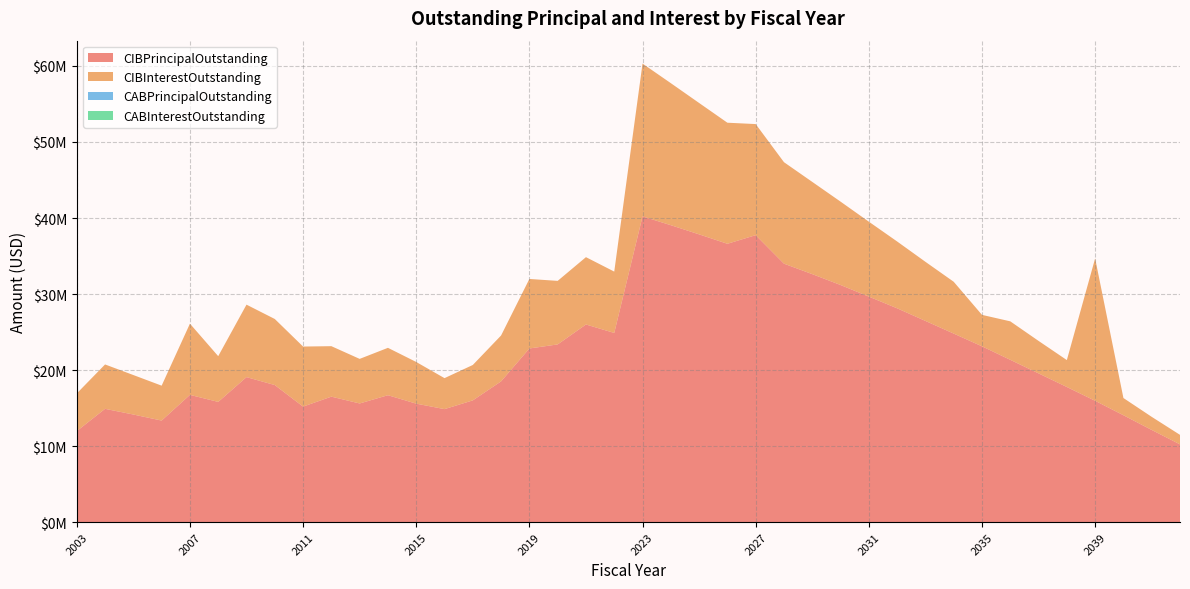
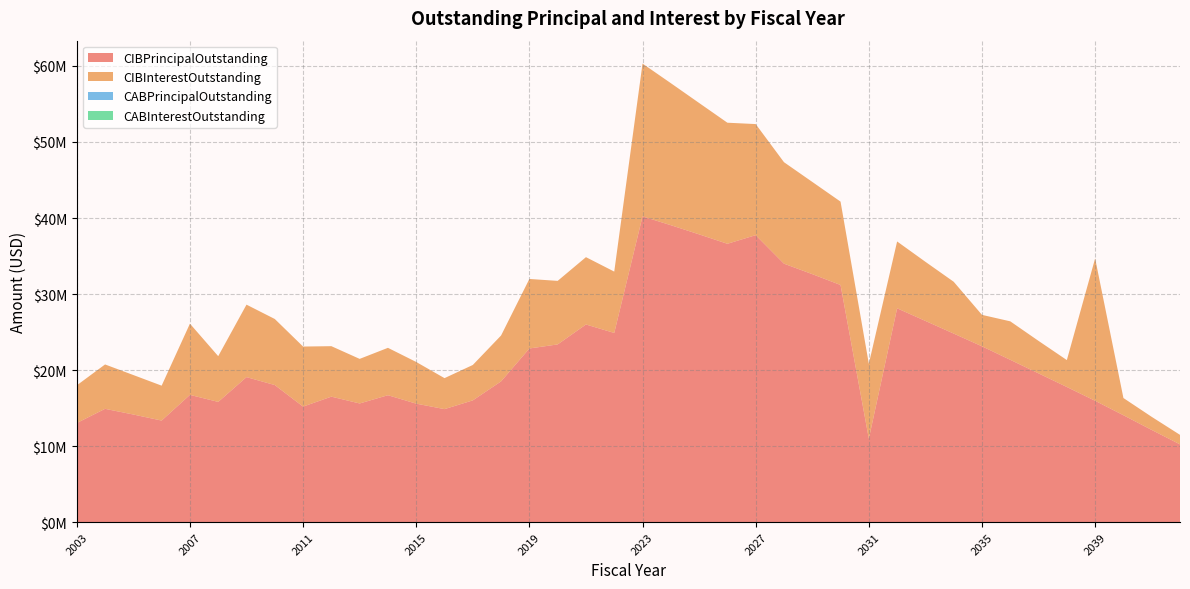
CIBPrincipalOutstanding, 2003: $12000000 -> $13000000
CIBPrincipalOutstanding, 2031: $30000000 -> $11000000
